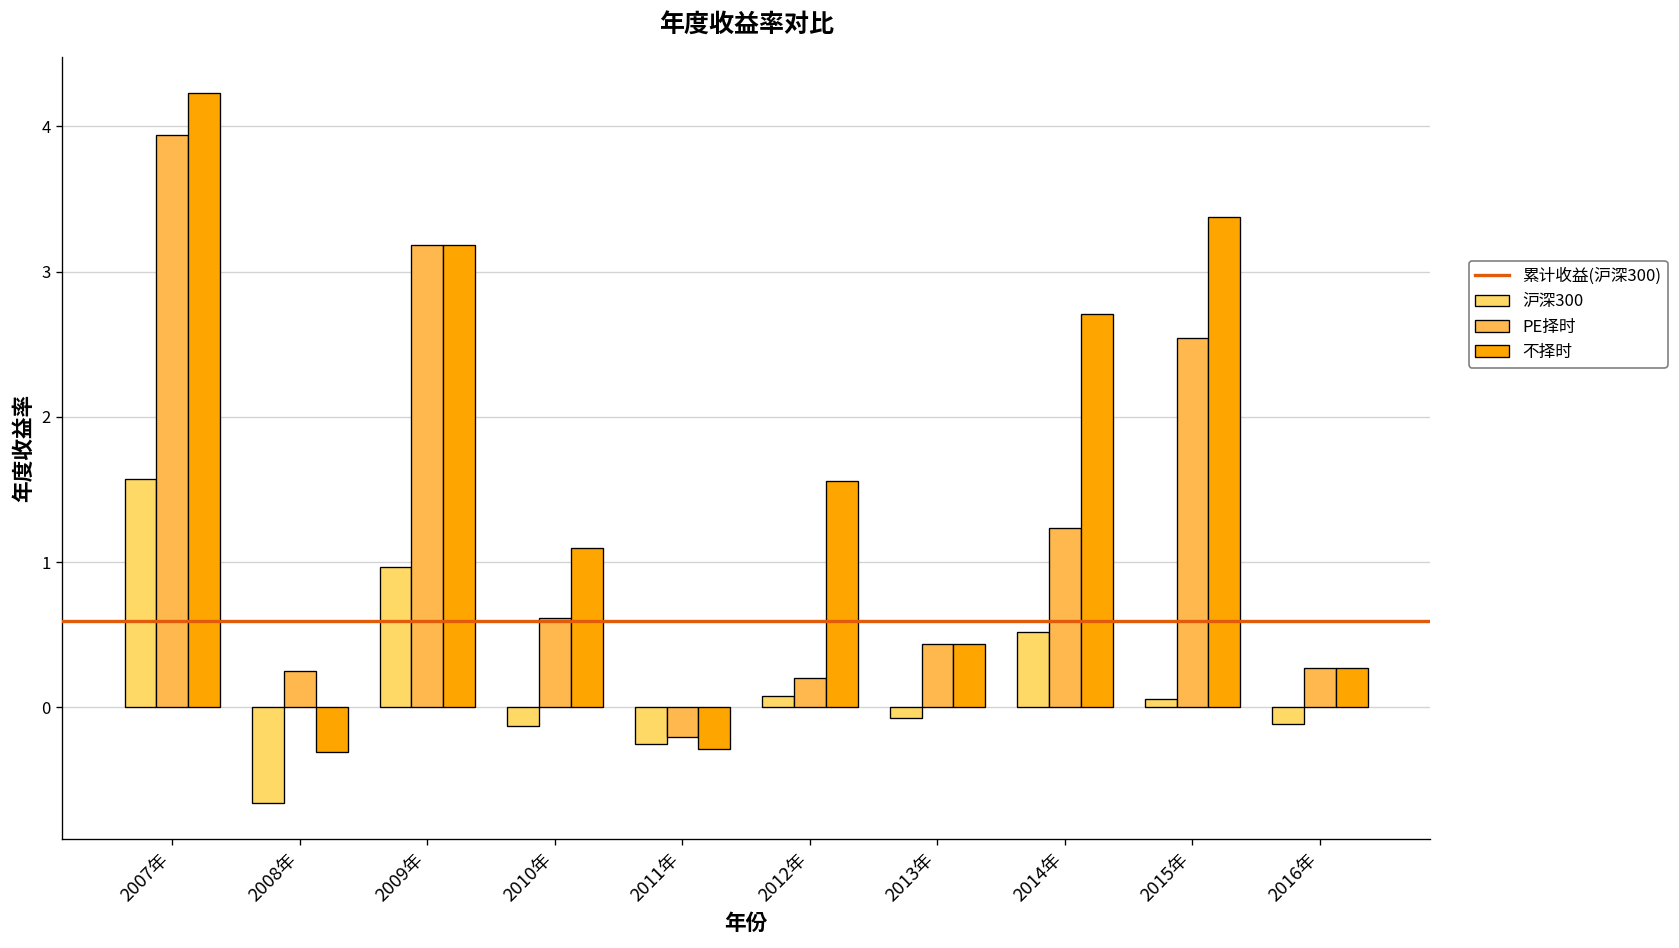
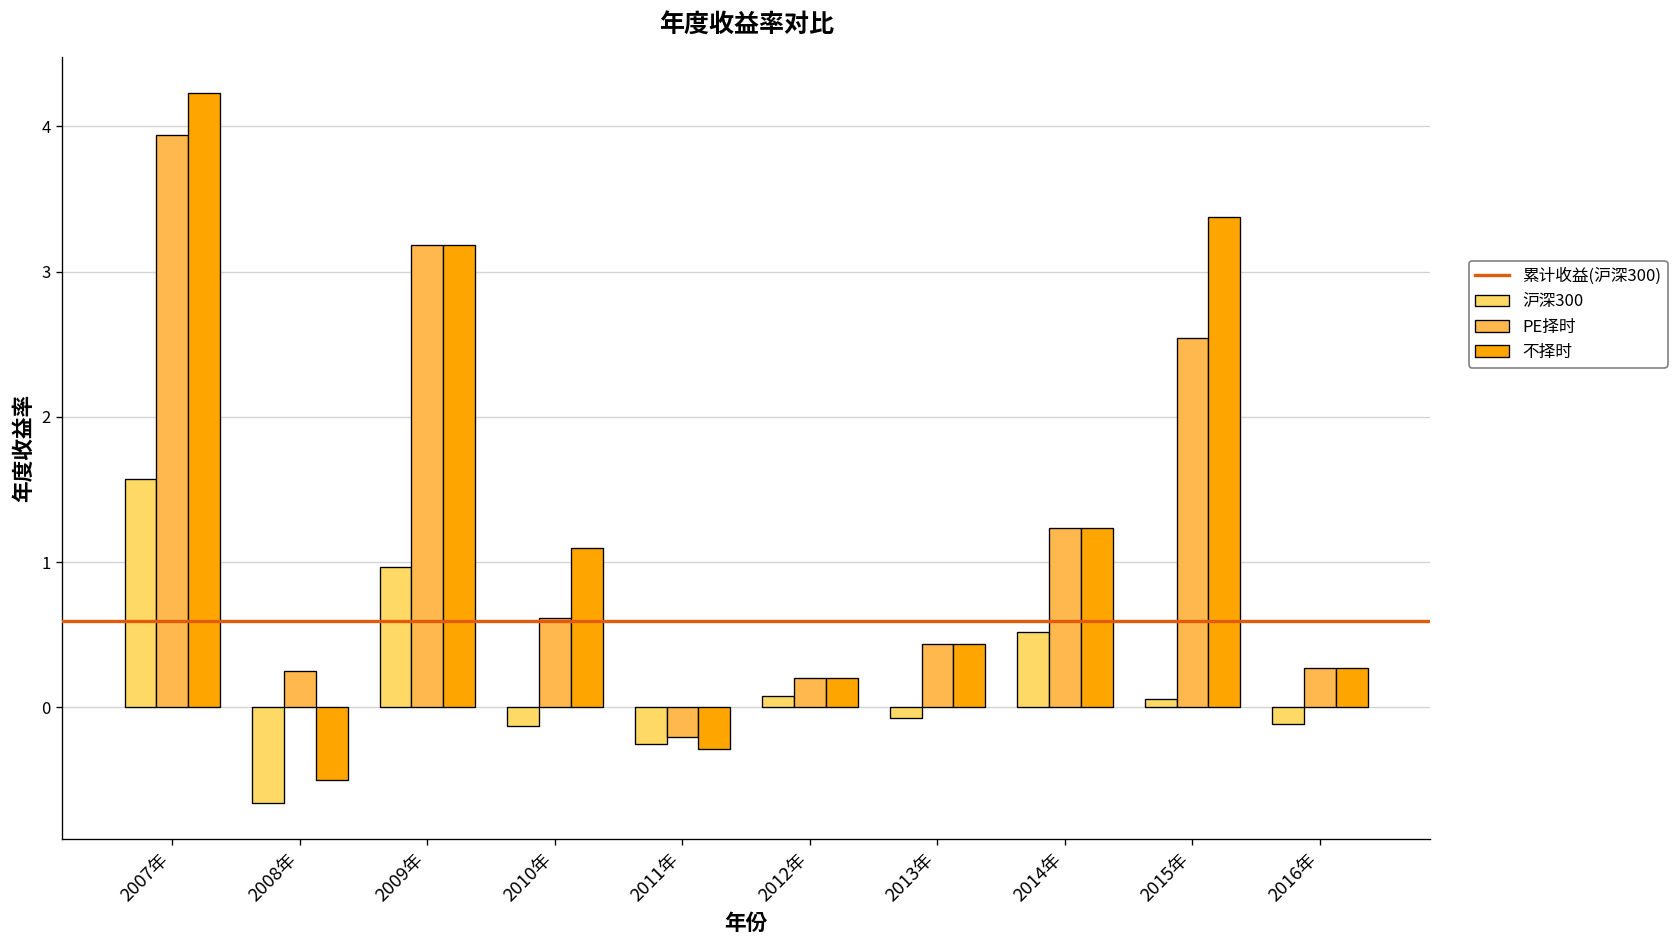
不择时, 2008年: -0.31 -> -0.50
不择时, 2012年: 1.56 -> 0.20
不择时, 2014年: 2.71 -> 1.23
